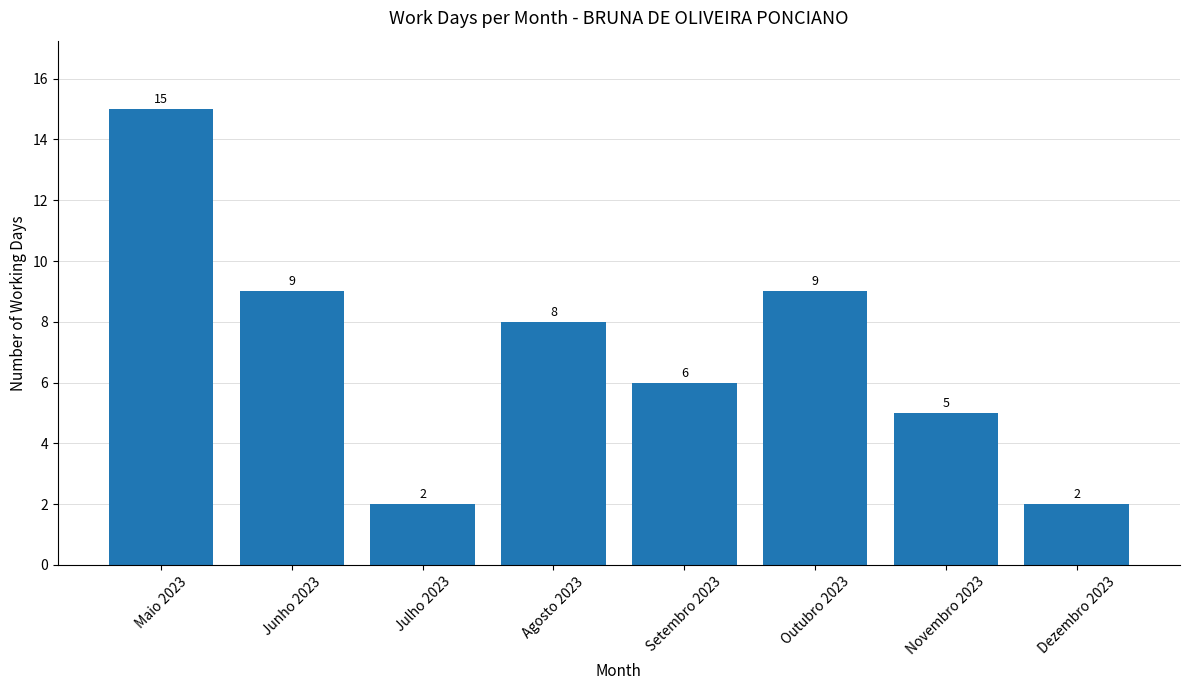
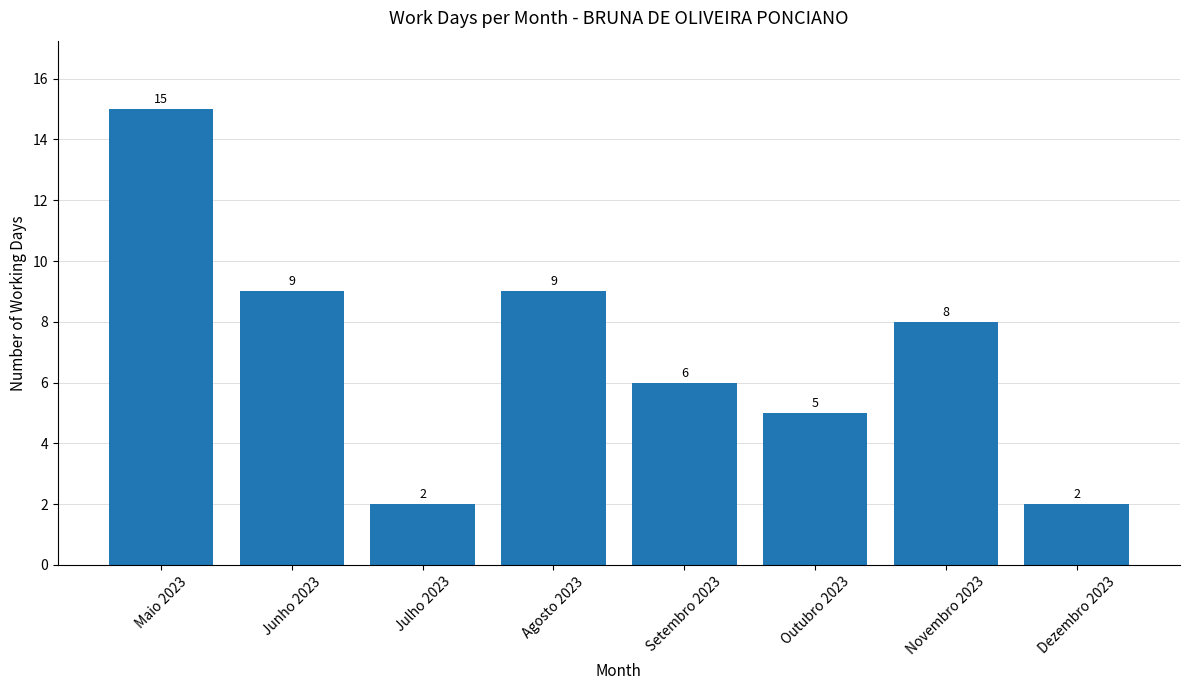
Agosto 2023: 8 -> 9
Outubro 2023: 9 -> 5
Novembro 2023: 5 -> 8
